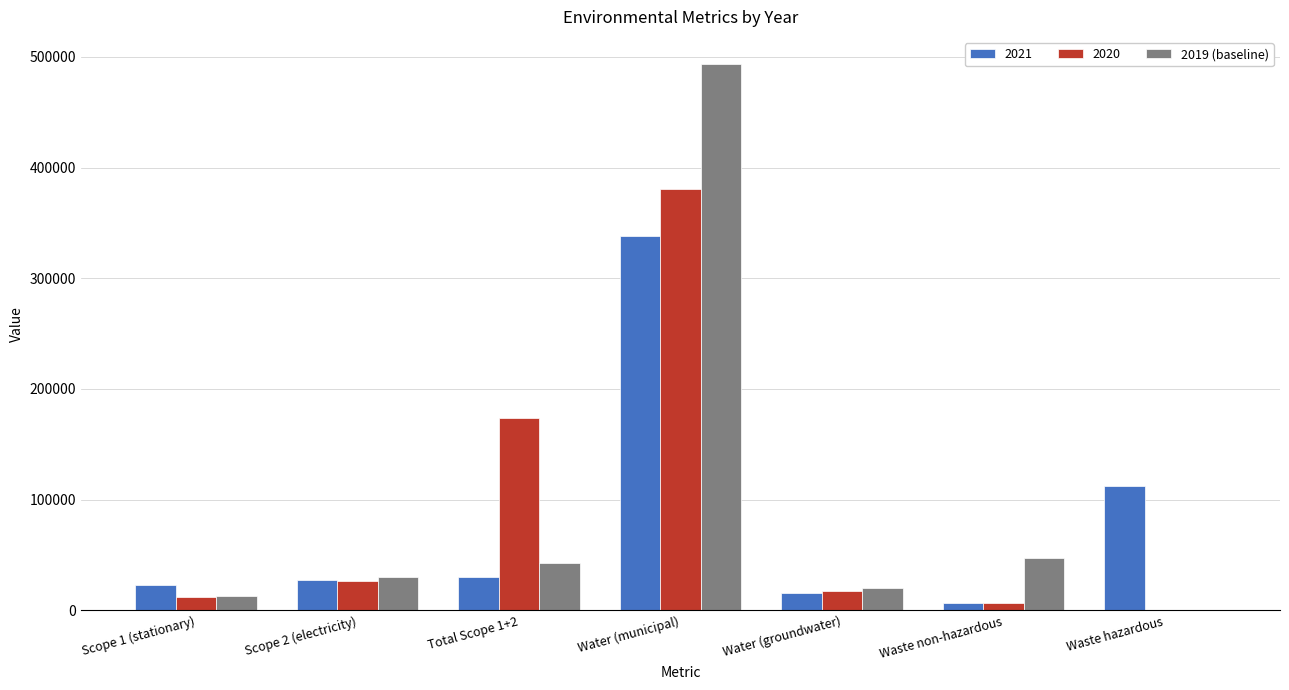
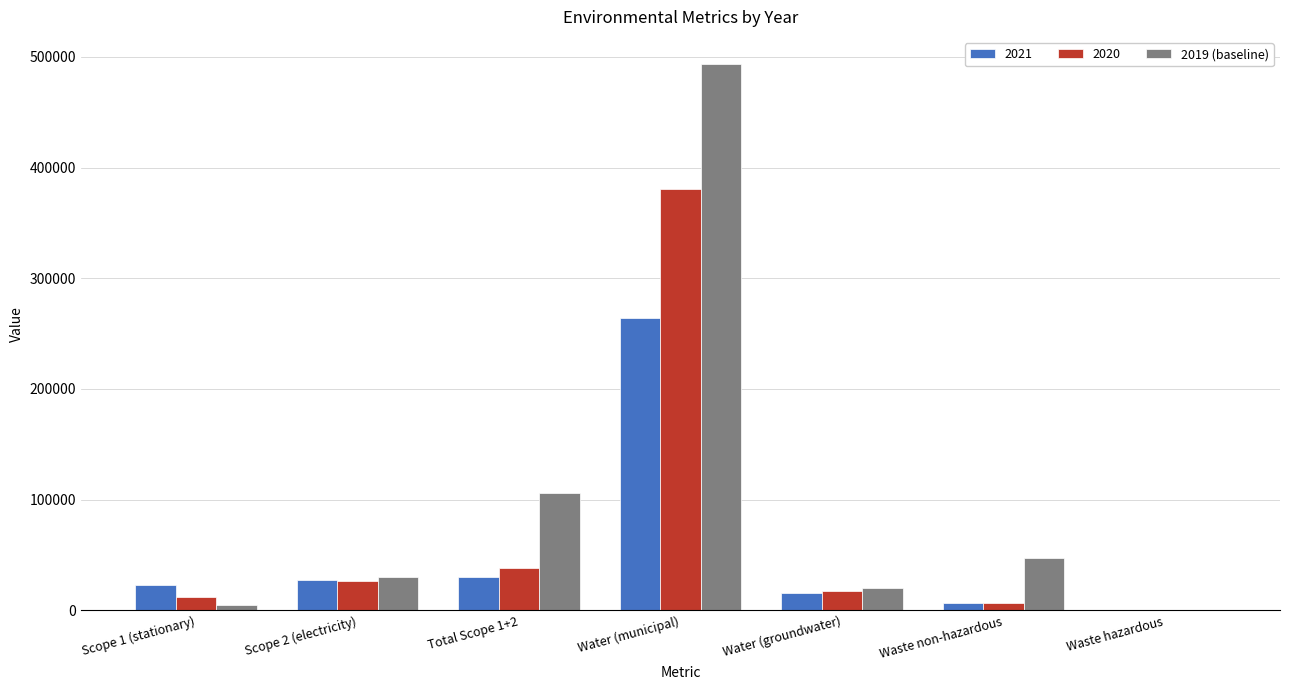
2019 (baseline), Scope 1 (stationary): 13000 -> 5000
2020, Total Scope 1+2: 174000 -> 38000
2019 (baseline), Total Scope 1+2: 43000 -> 106000
2021, Water (municipal): 338000 -> 264000
2021, Waste hazardous: 113000 -> 1000
